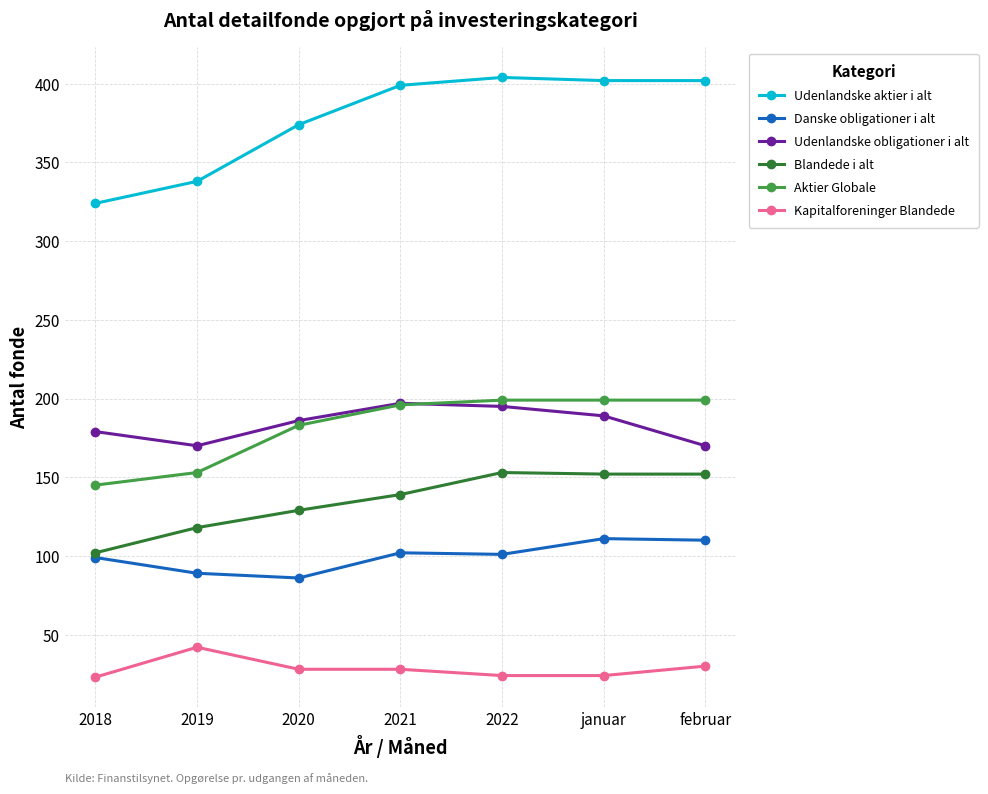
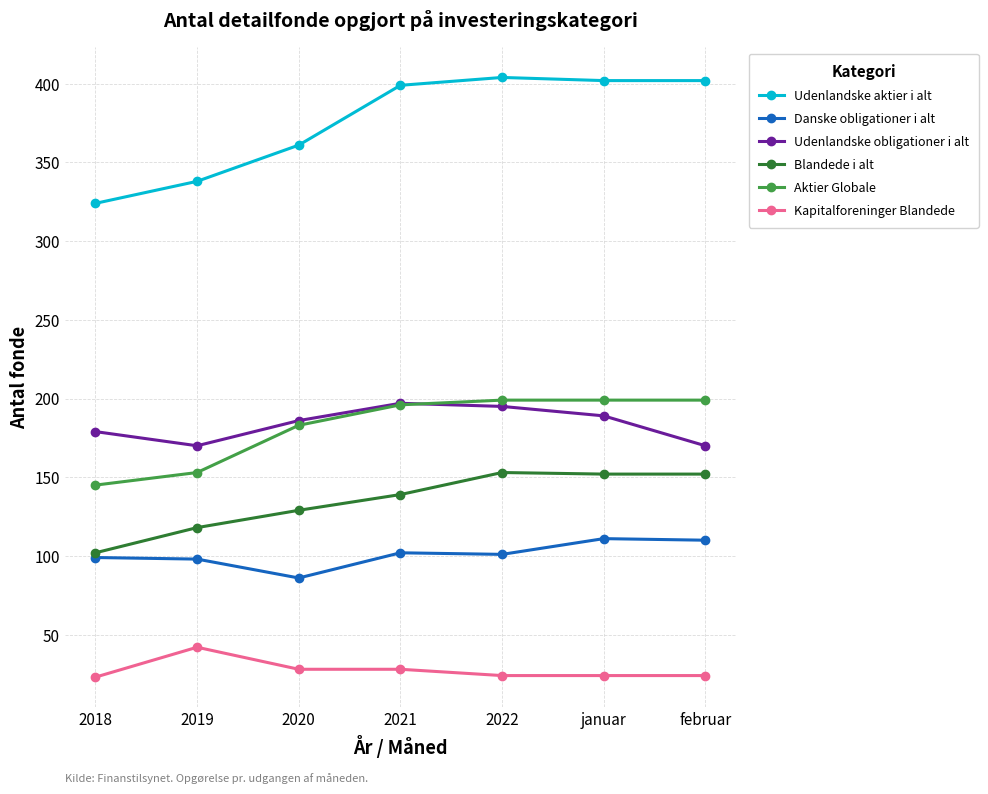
Danske obligationer i alt, 2019: 89 -> 98
Udenlandske aktier i alt, 2020: 374 -> 361
Kapitalforeninger Blandede, februar: 30 -> 24
